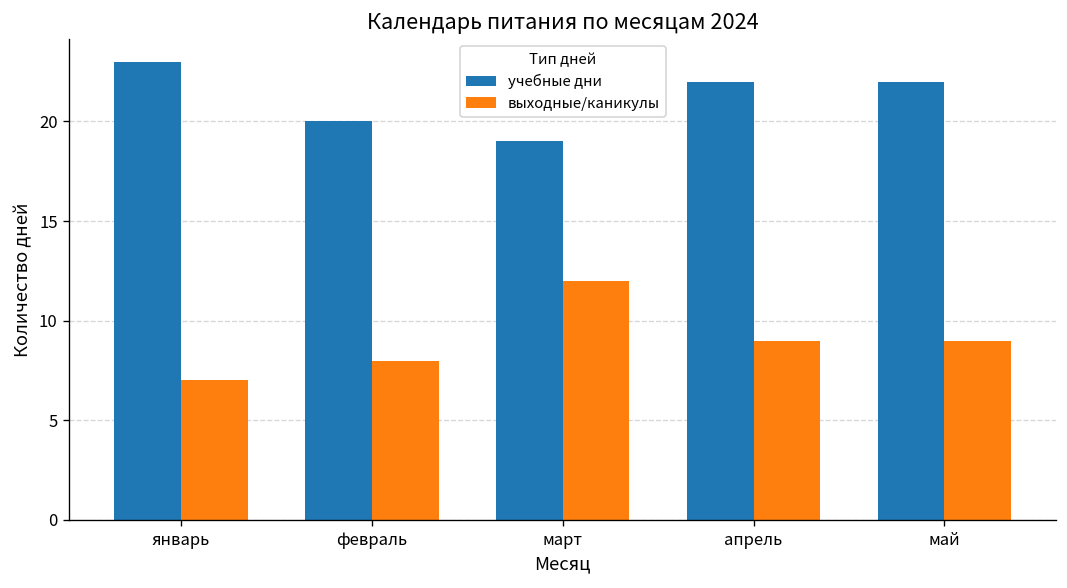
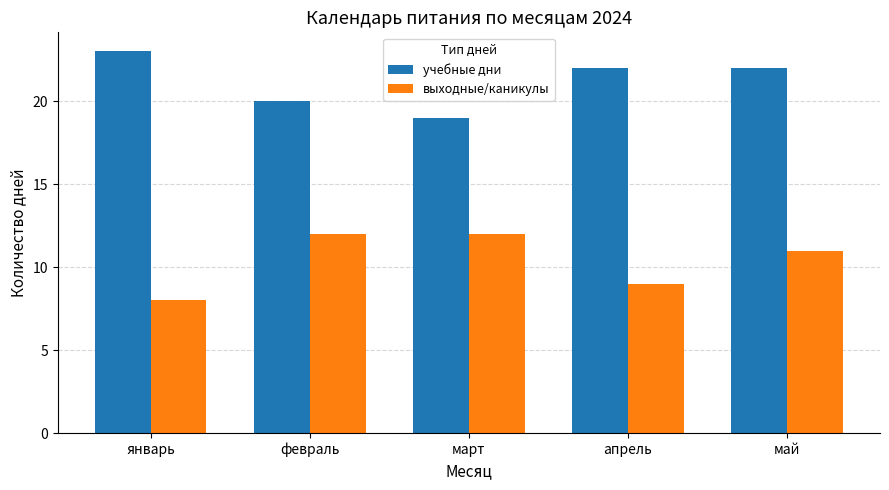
выходные/каникулы, январь: 7 -> 8
выходные/каникулы, февраль: 8 -> 12
выходные/каникулы, май: 9 -> 11
